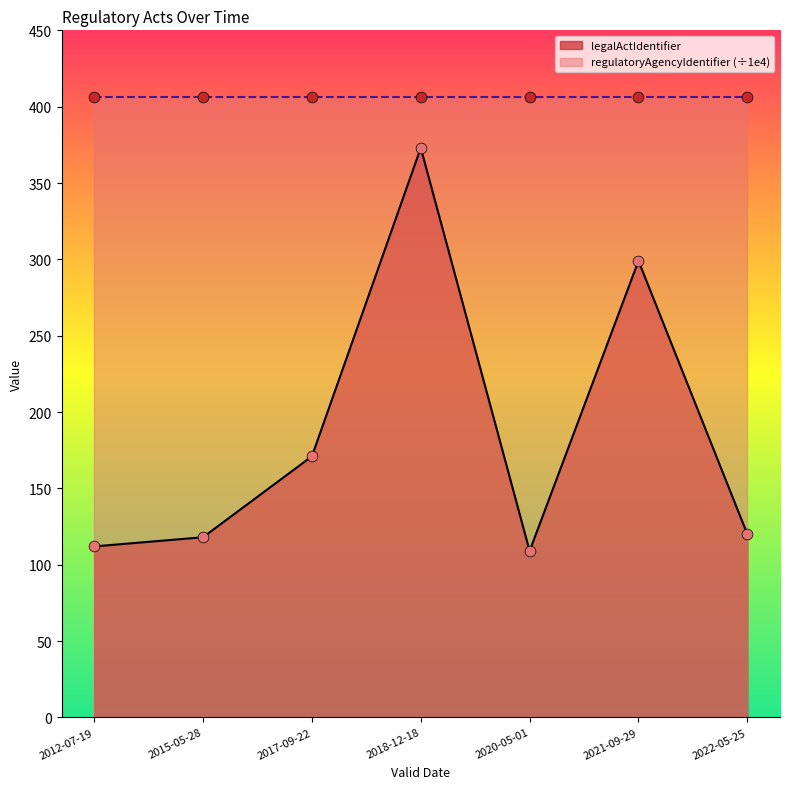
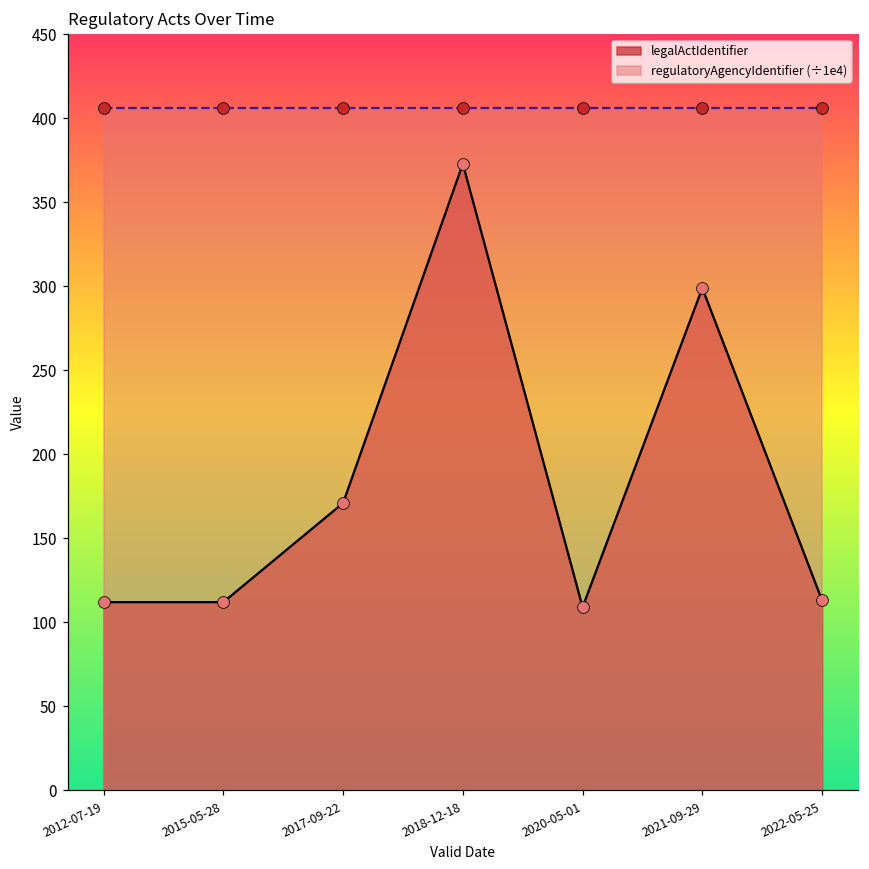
legalActIdentifier, 2015-05-28: 118 -> 112
legalActIdentifier, 2022-05-25: 120 -> 113
